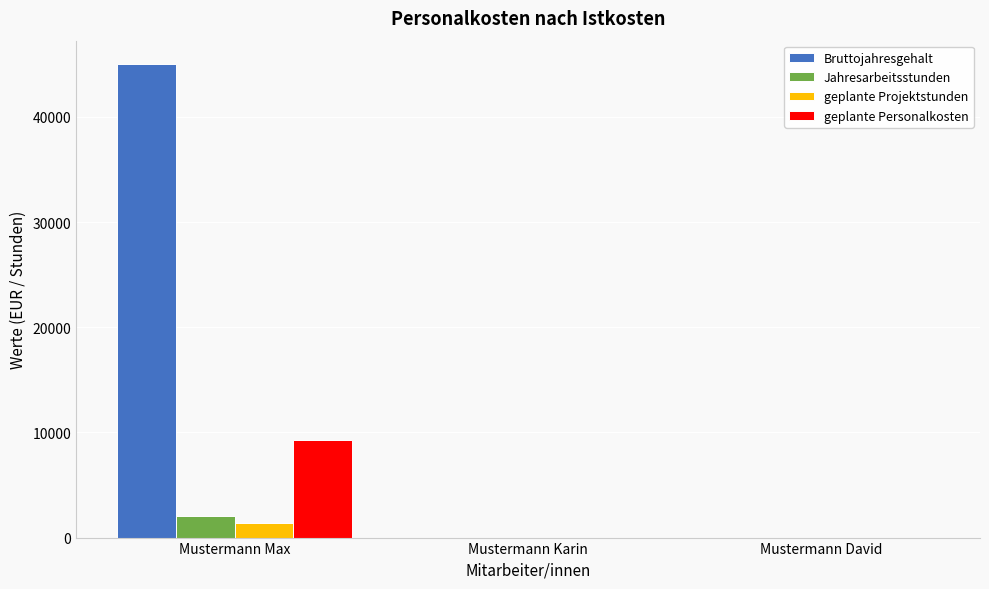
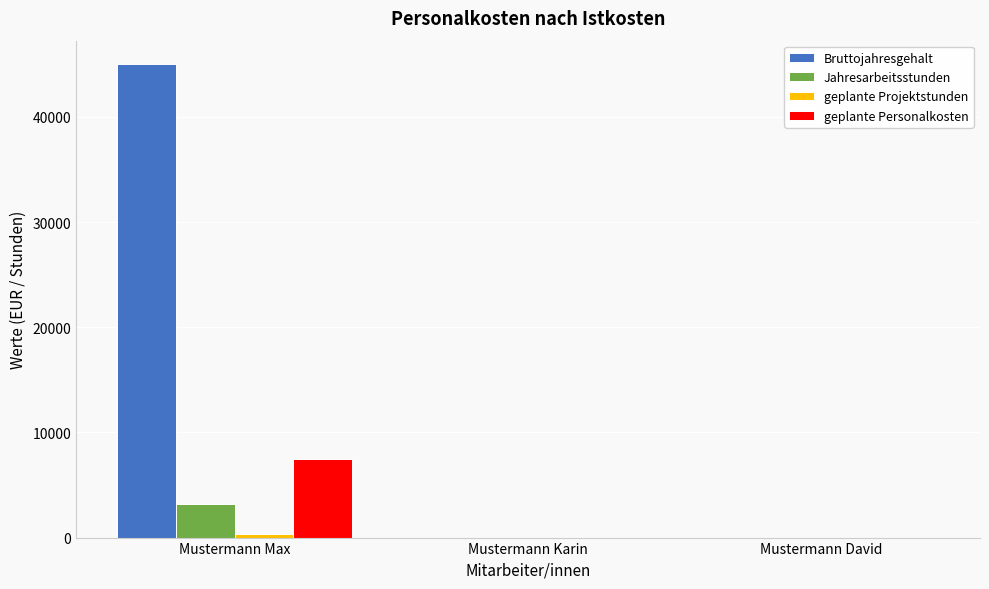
Jahresarbeitsstunden, Mustermann Max: 2100 -> 3200
geplante Projektstunden, Mustermann Max: 1400 -> 300
geplante Personalkosten, Mustermann Max: 9300 -> 7500
